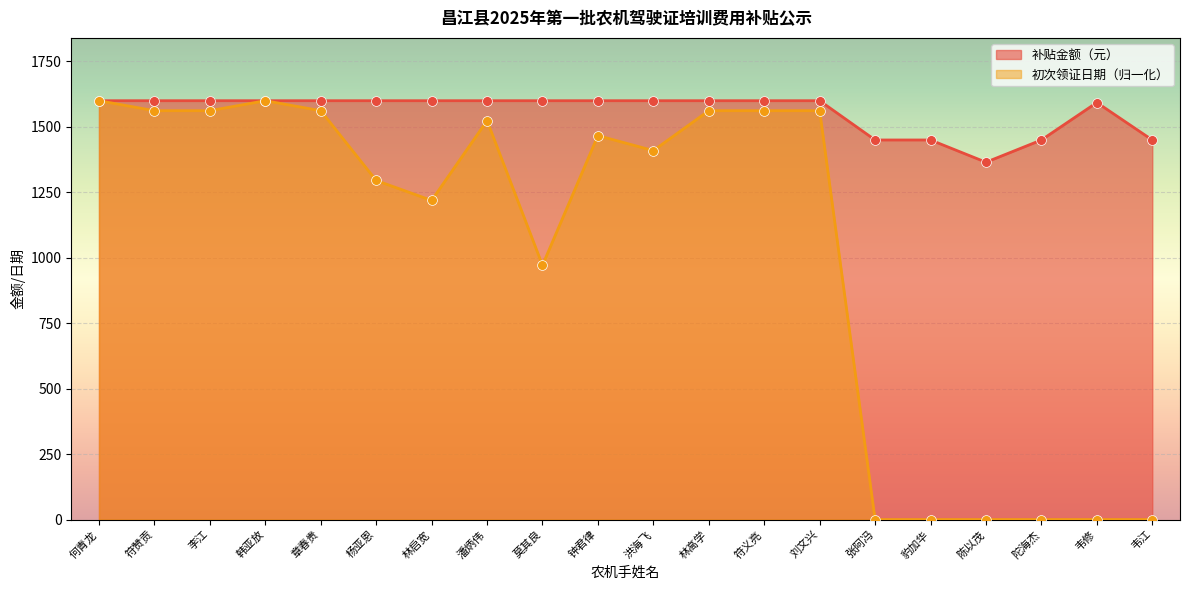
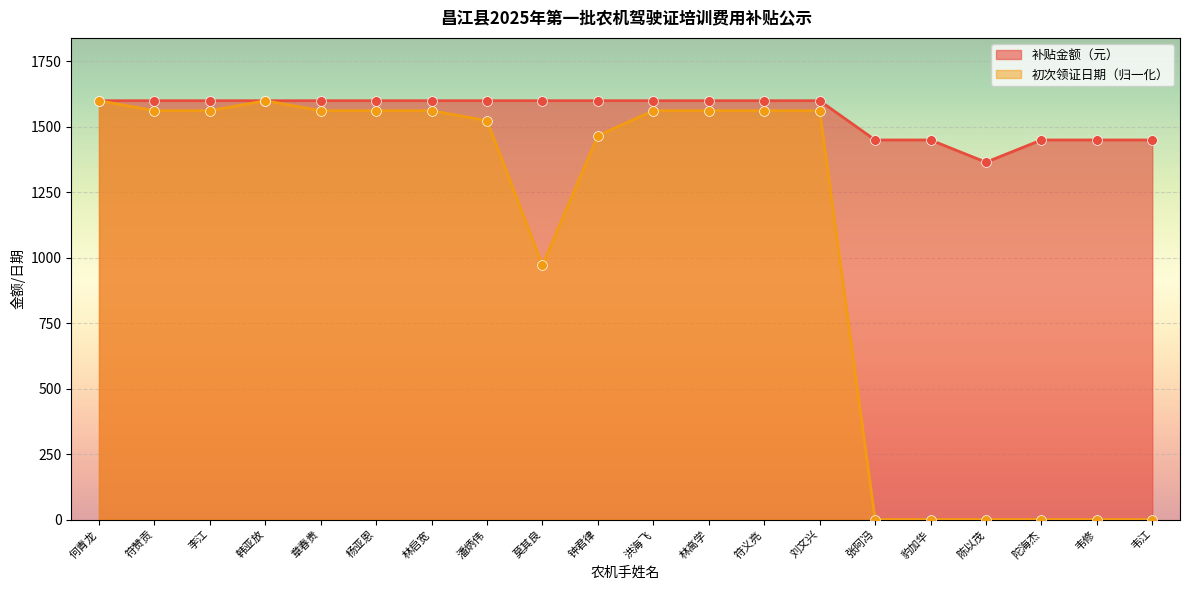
初次领证日期（归一化）, 杨亚恩: 1300 -> 1560
初次领证日期（归一化）, 林启宽: 1220 -> 1560
初次领证日期（归一化）, 洪海飞: 1410 -> 1560
补贴金额（元）, 韦修: 1590 -> 1450
